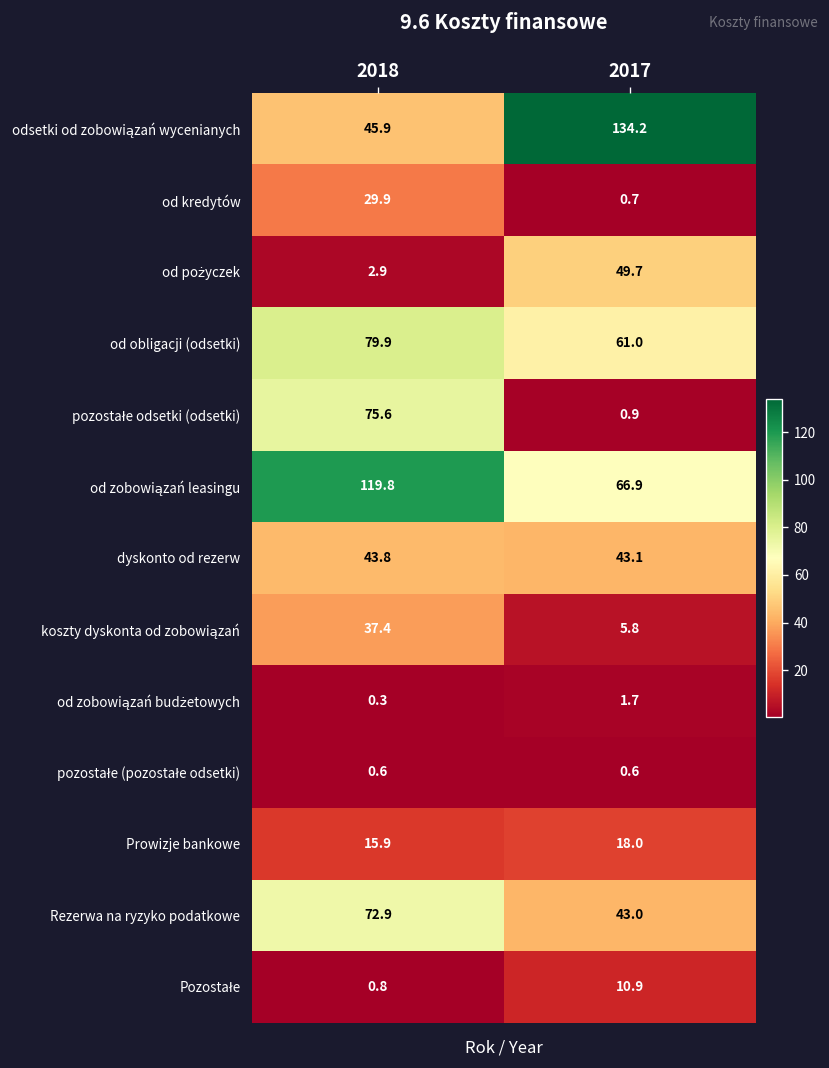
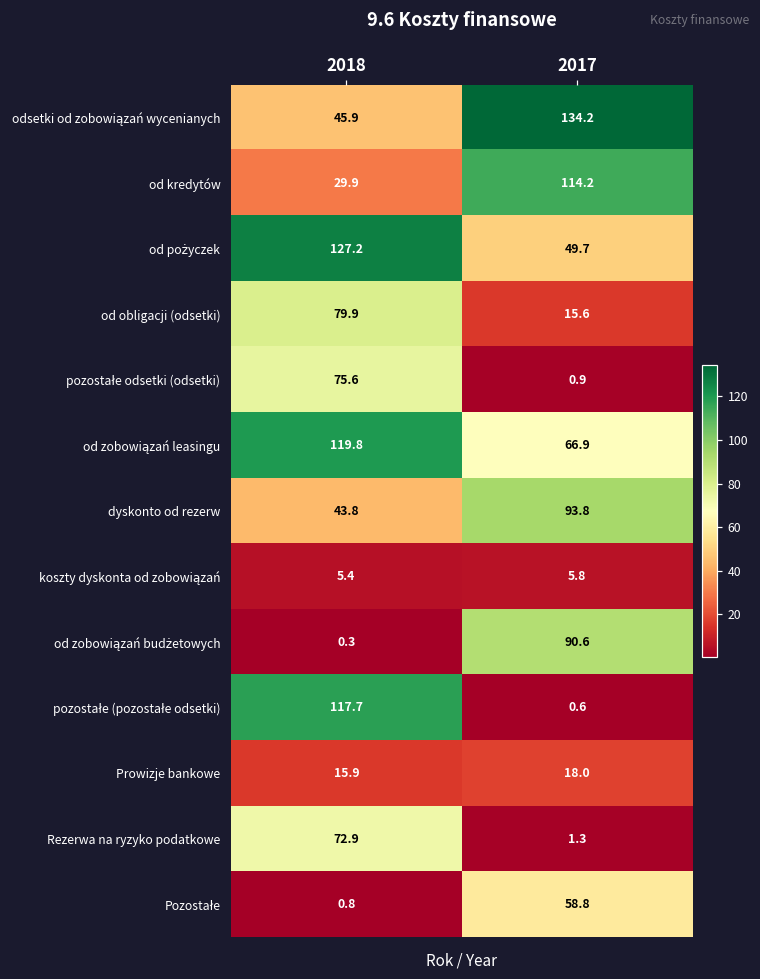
od kredytów, 2017: 0.7 -> 114.2
od pożyczek, 2018: 2.9 -> 127.2
od obligacji (odsetki), 2017: 61.0 -> 15.6
dyskonto od rezerw, 2017: 43.1 -> 93.8
koszty dyskonta od zobowiązań, 2018: 37.4 -> 5.4
od zobowiązań budżetowych, 2017: 1.7 -> 90.6
pozostałe (pozostałe odsetki), 2018: 0.6 -> 117.7
Rezerwa na ryzyko podatkowe, 2017: 43.0 -> 1.3
Pozostałe, 2017: 10.9 -> 58.8
